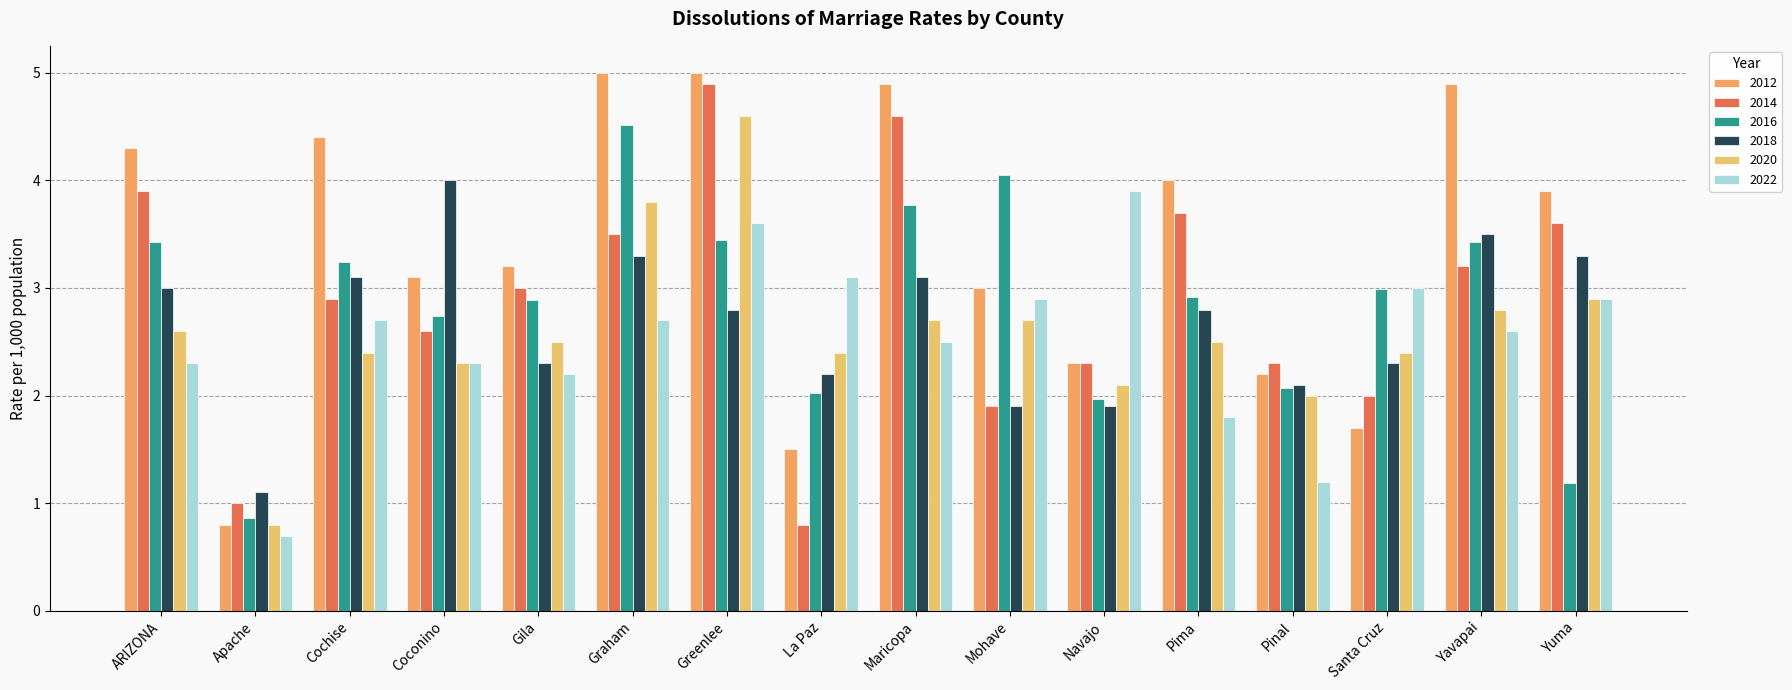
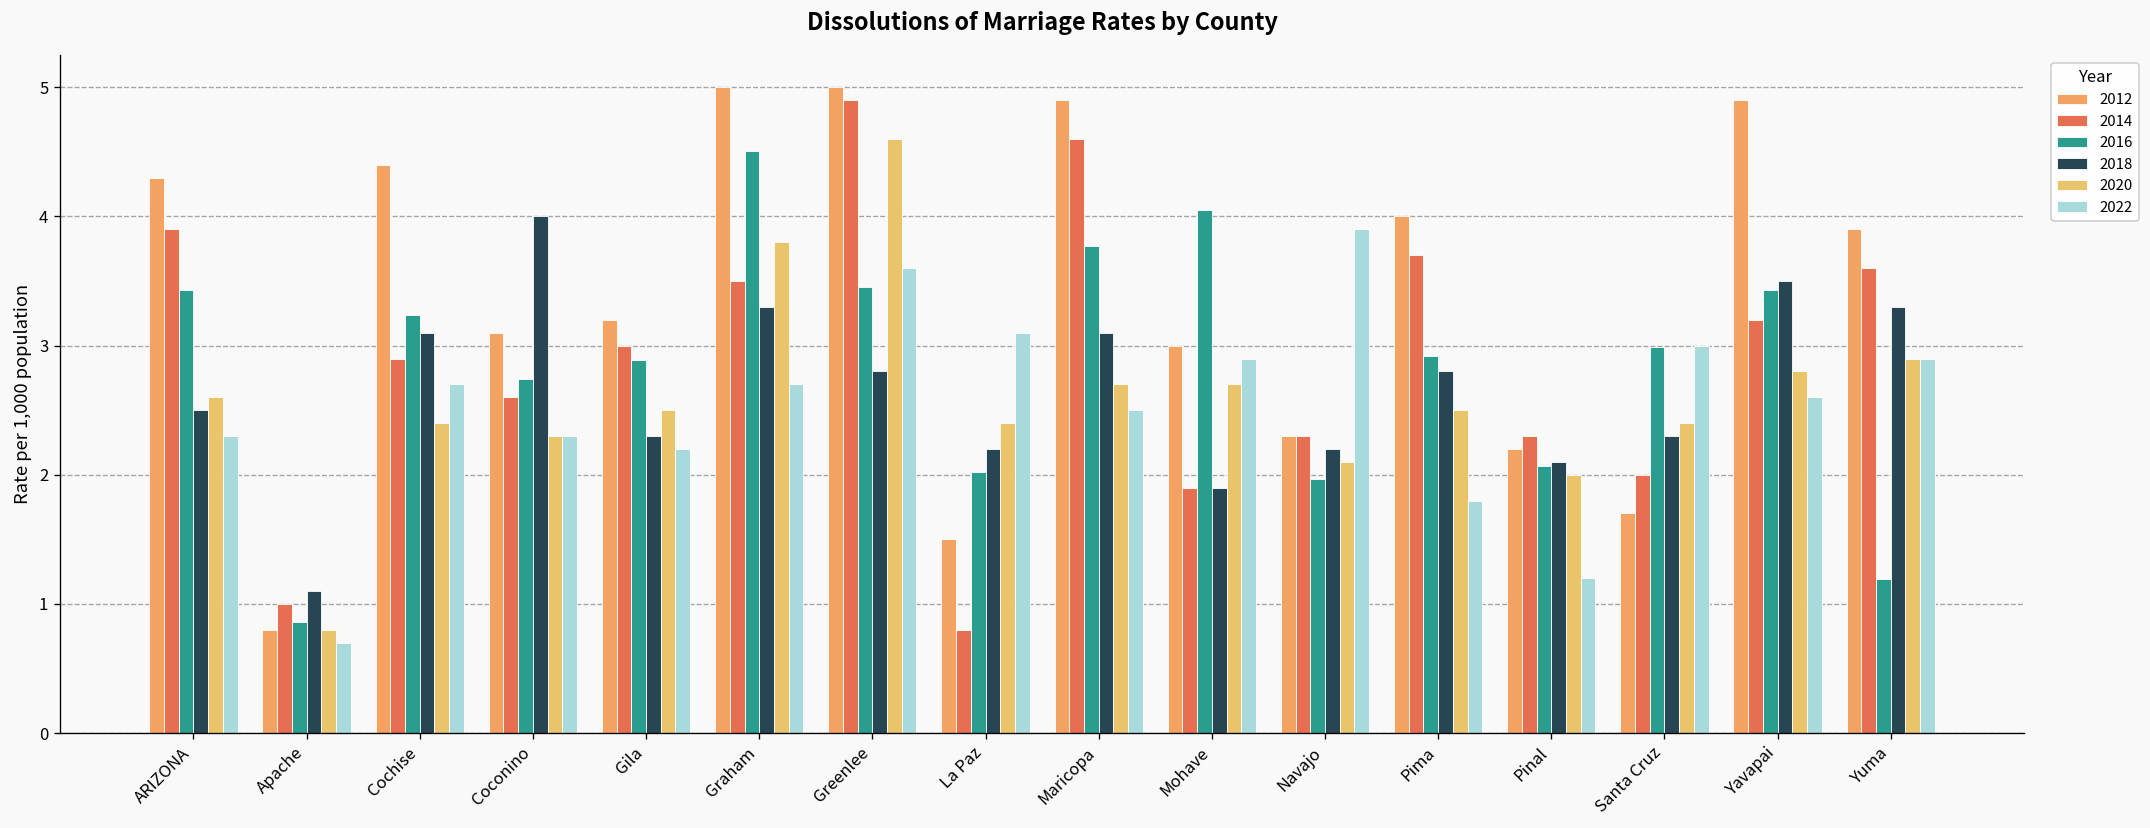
2018, ARIZONA: 3.0 -> 2.5
2018, Navajo: 1.9 -> 2.2
